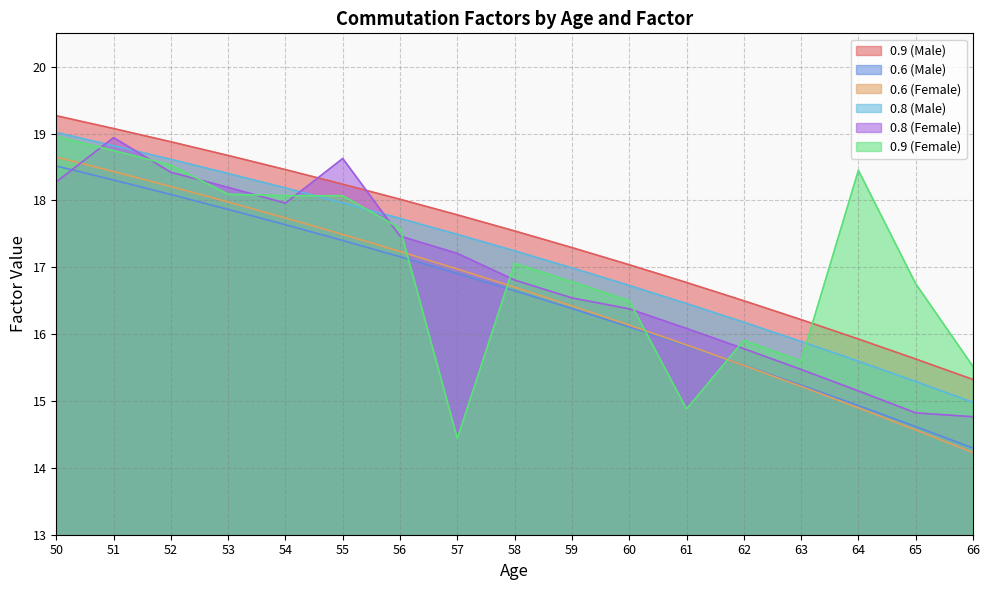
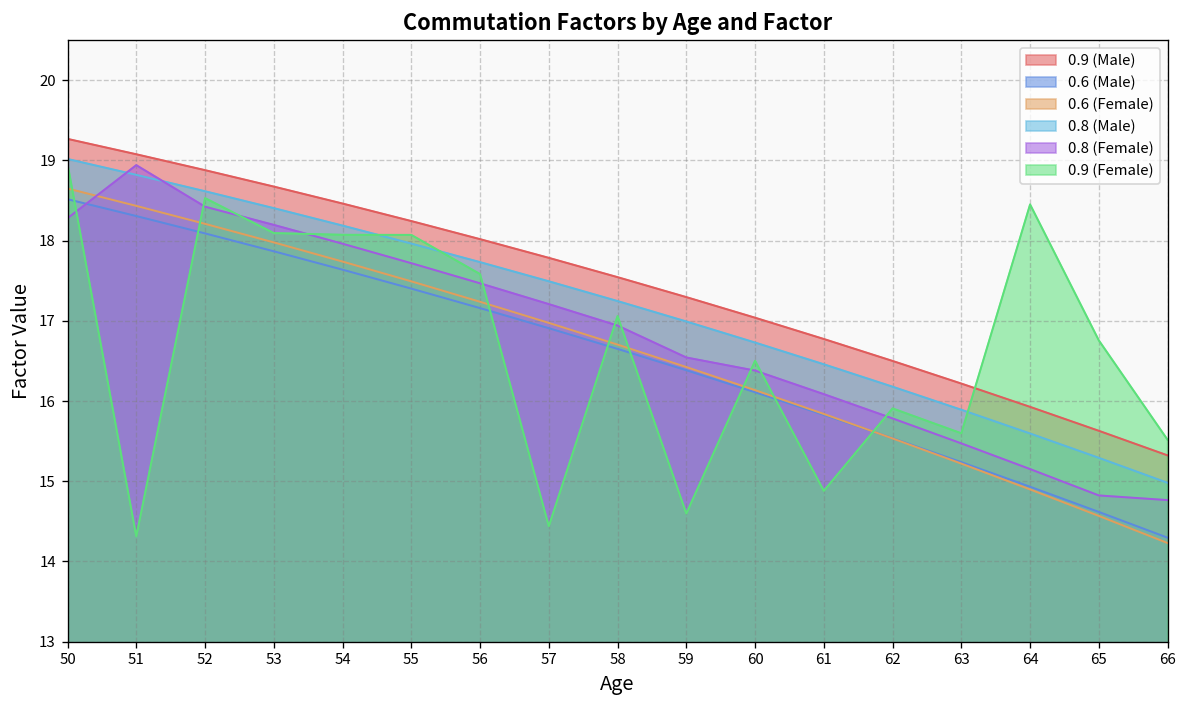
0.9 (Female), 51: 18.7 -> 14.3
0.8 (Female), 55: 18.6 -> 17.7
0.8 (Female), 58: 16.8 -> 16.9
0.9 (Female), 59: 16.8 -> 14.6
